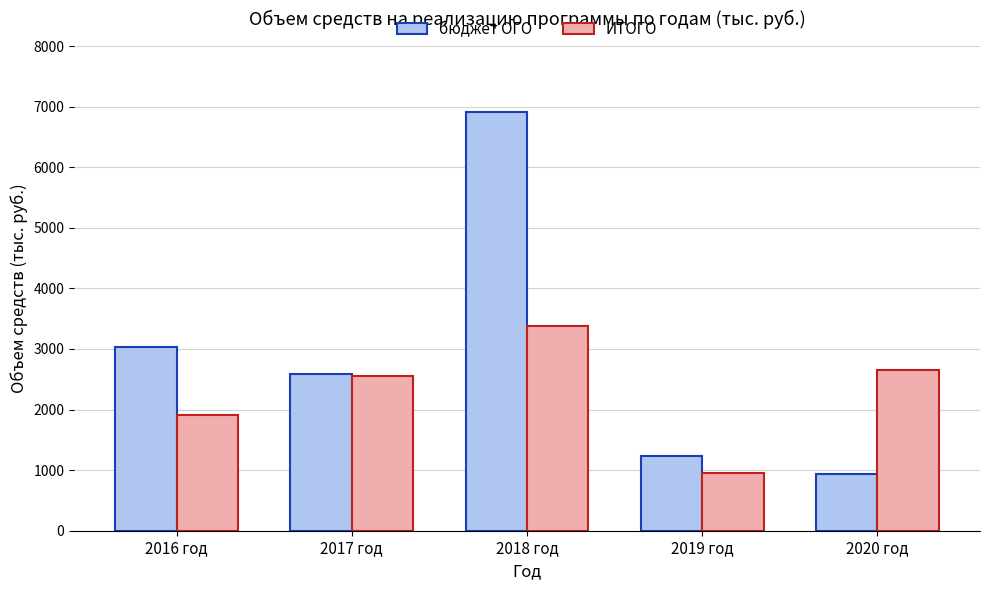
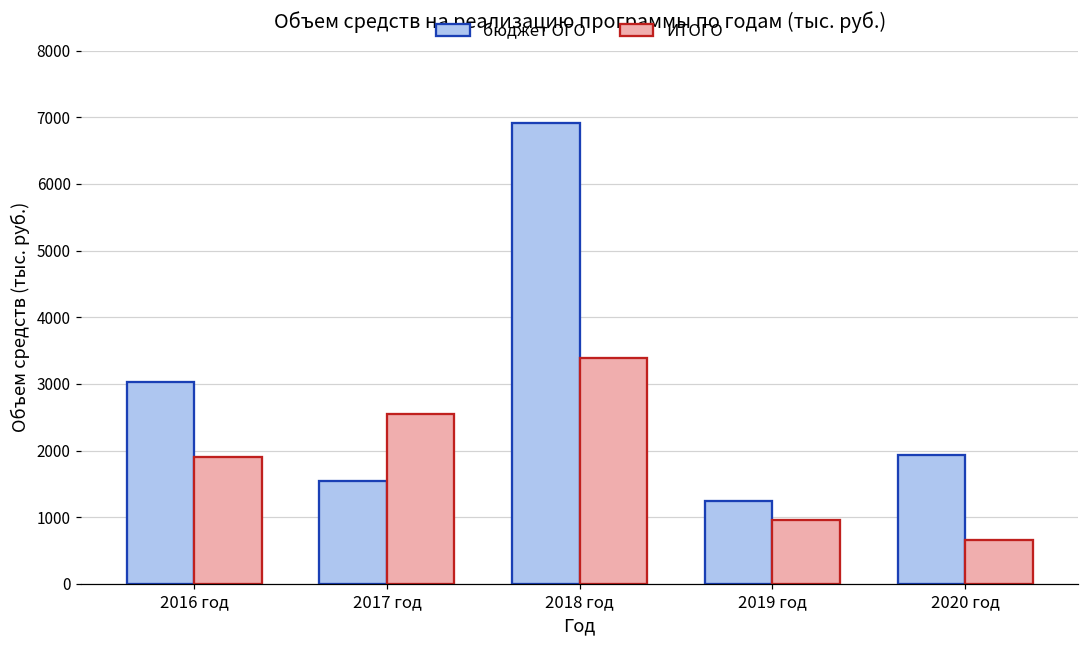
бюджет ОГО, 2017 год: 2600 -> 1500
бюджет ОГО, 2020 год: 900 -> 1900
ИТОГО, 2020 год: 2700 -> 700
